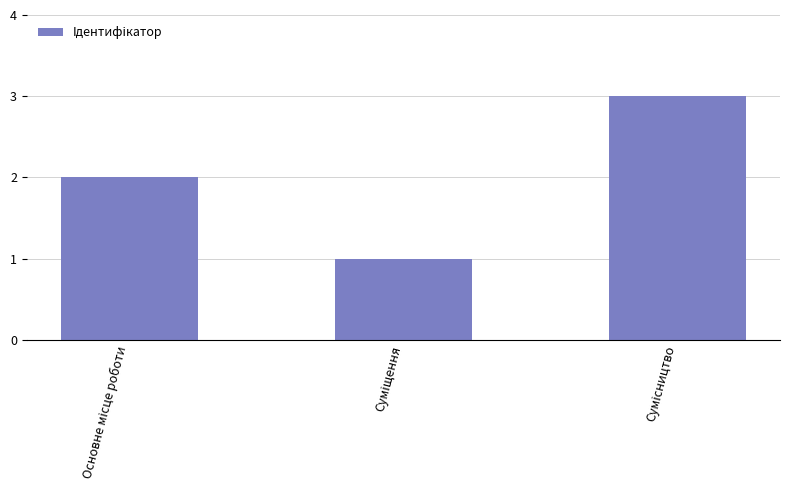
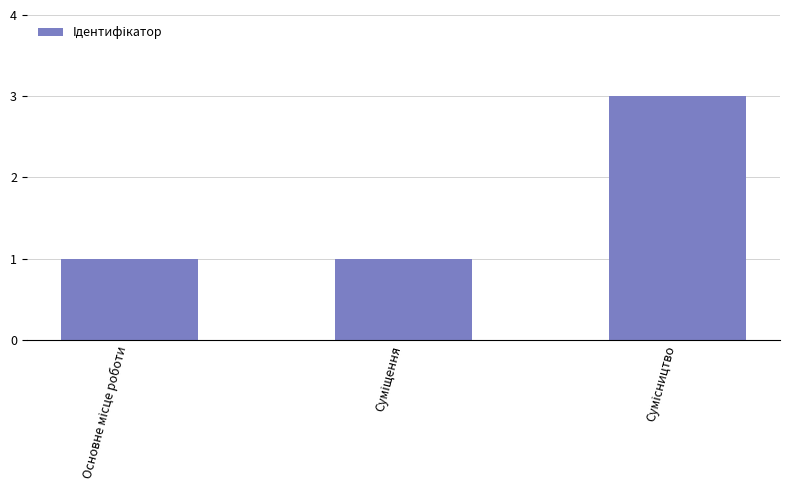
Основне місце роботи: 2 -> 1
